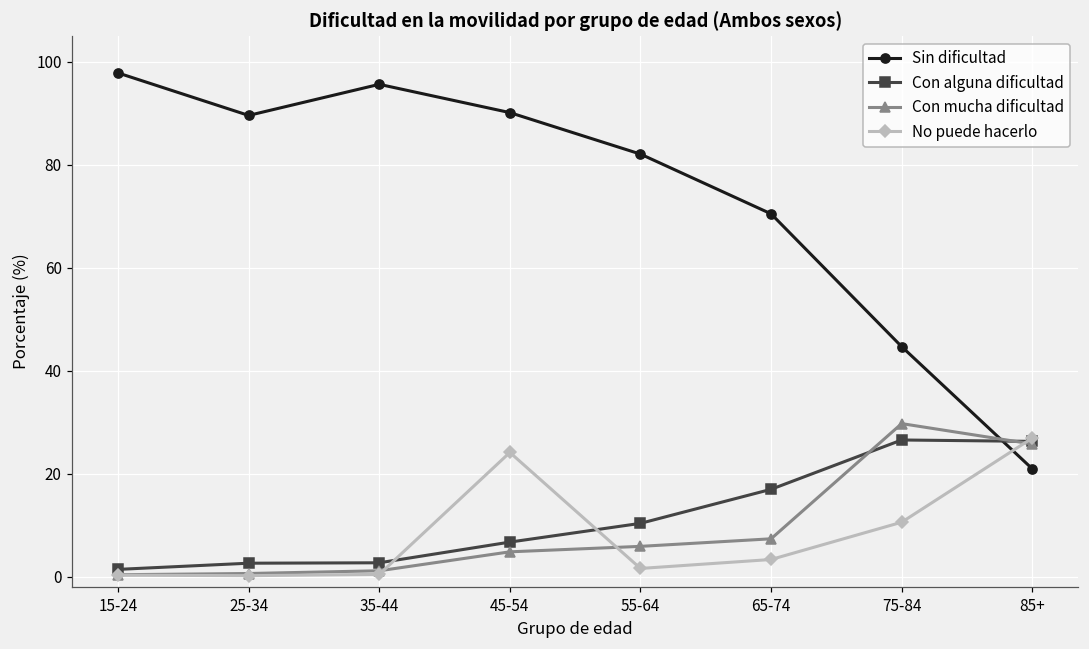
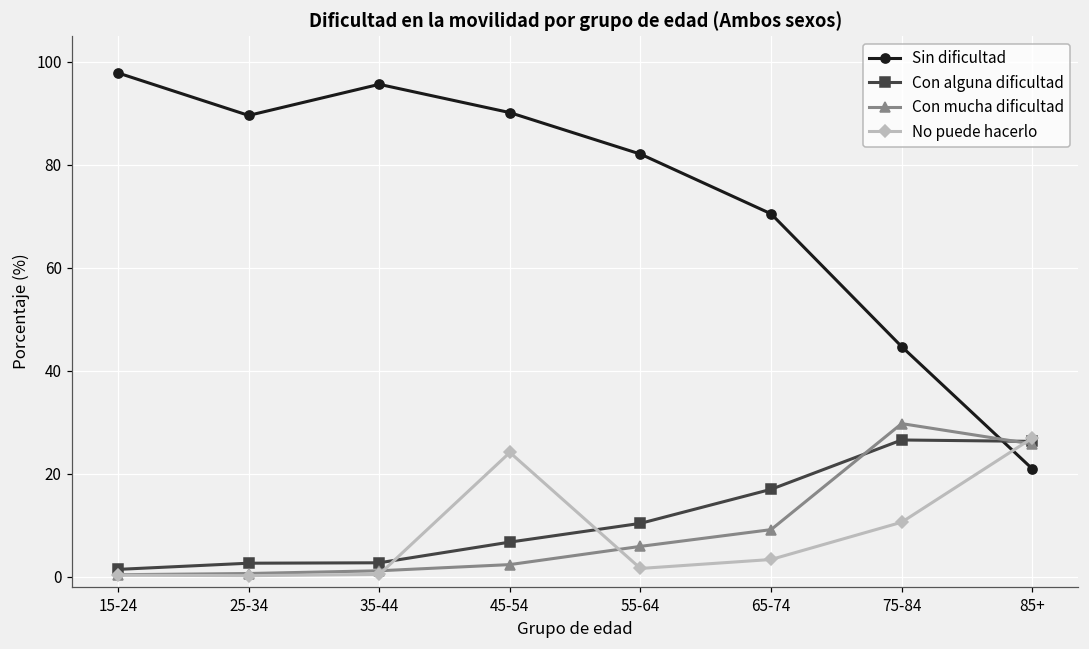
Con mucha dificultad, 45-54: 5 -> 2
Con mucha dificultad, 65-74: 7 -> 9
